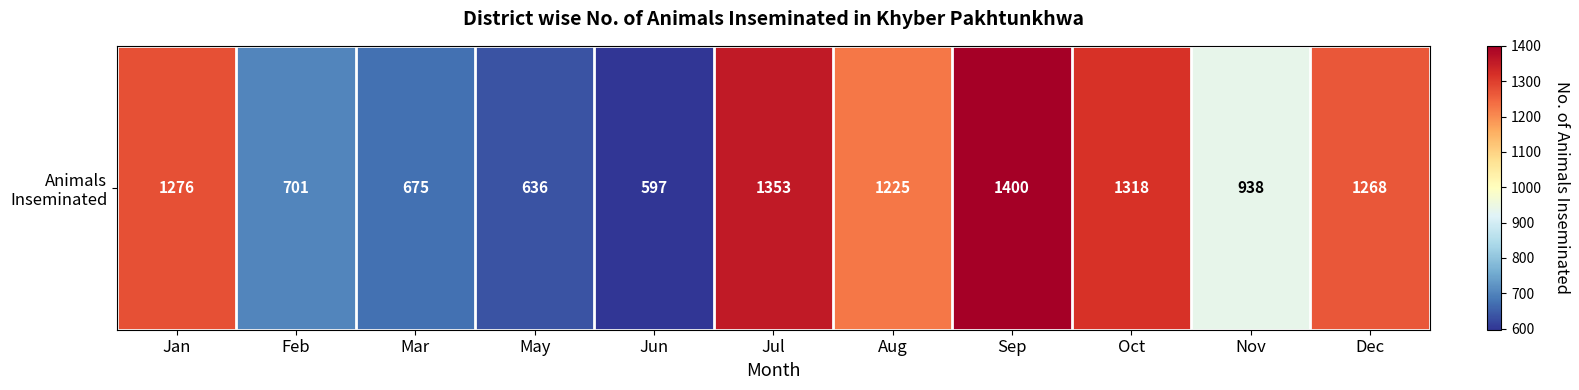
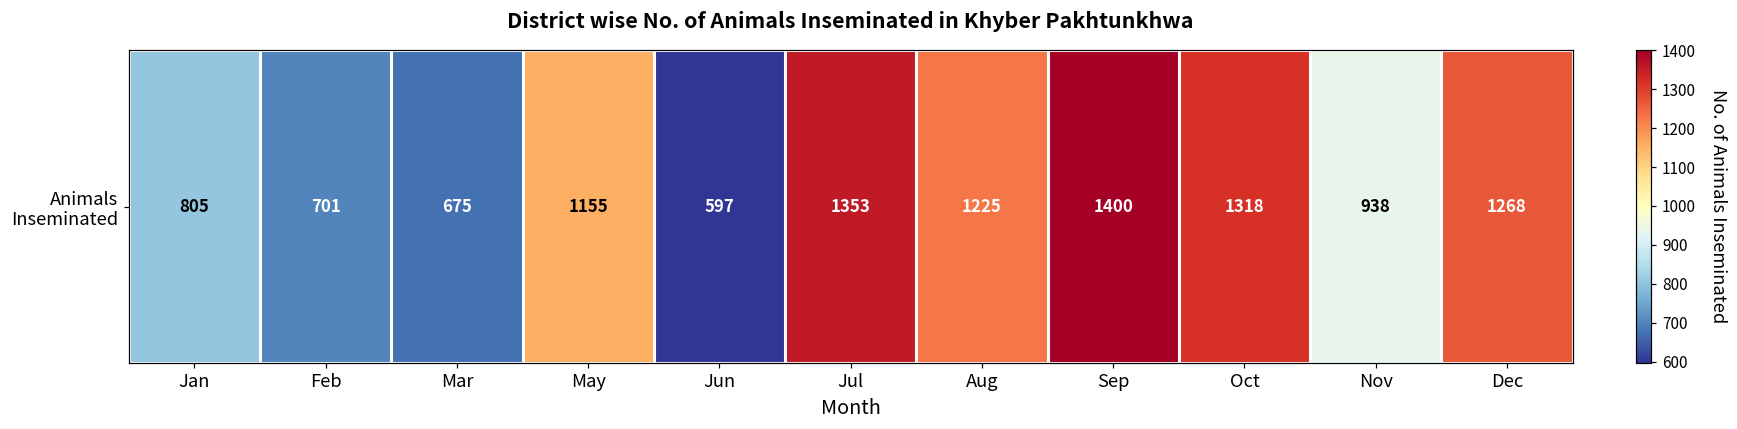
Animals Inseminated, Jan: 1276 -> 805
Animals Inseminated, May: 636 -> 1155
